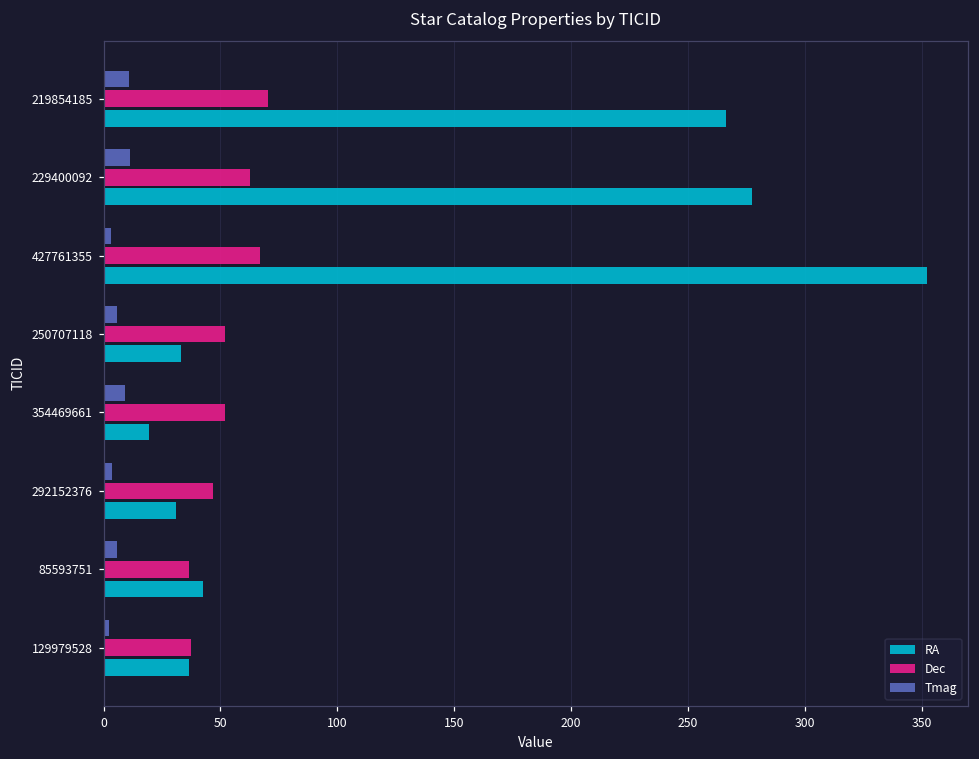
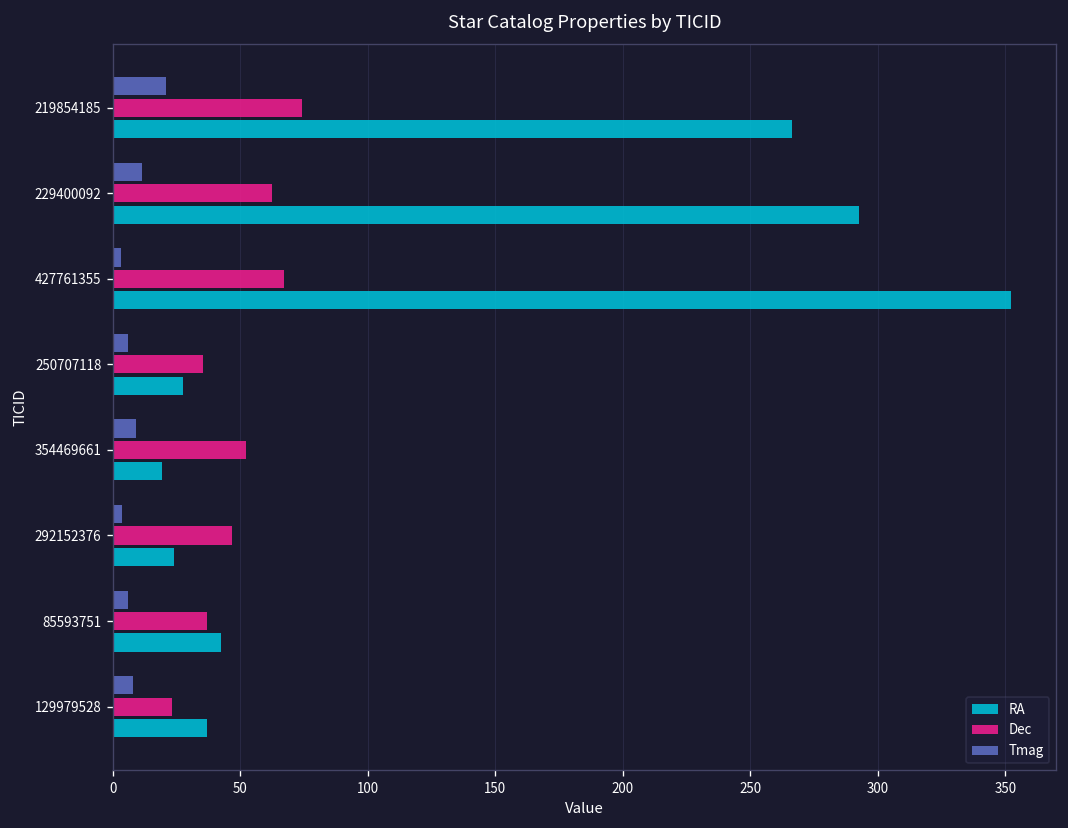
Tmag, 219854185: 11 -> 21
Dec, 219854185: 70 -> 74
RA, 229400092: 277 -> 292
Dec, 250707118: 52 -> 35
RA, 250707118: 33 -> 27
RA, 292152376: 31 -> 24
Tmag, 129979528: 2 -> 8
Dec, 129979528: 38 -> 23
